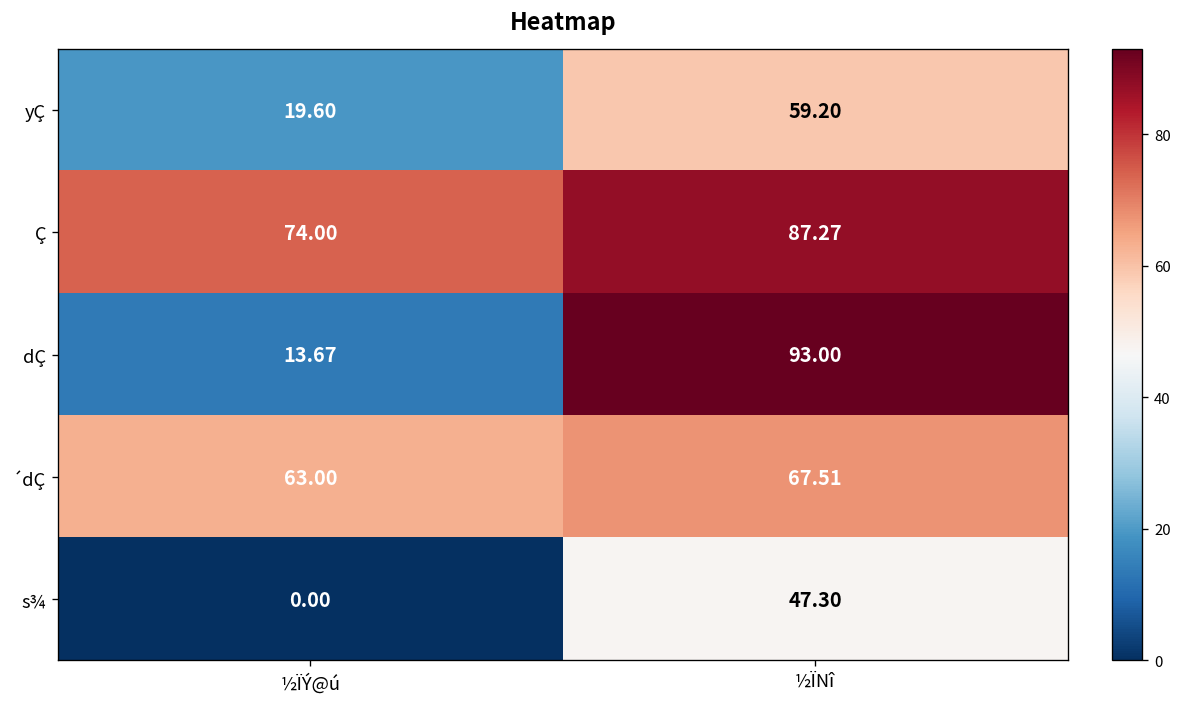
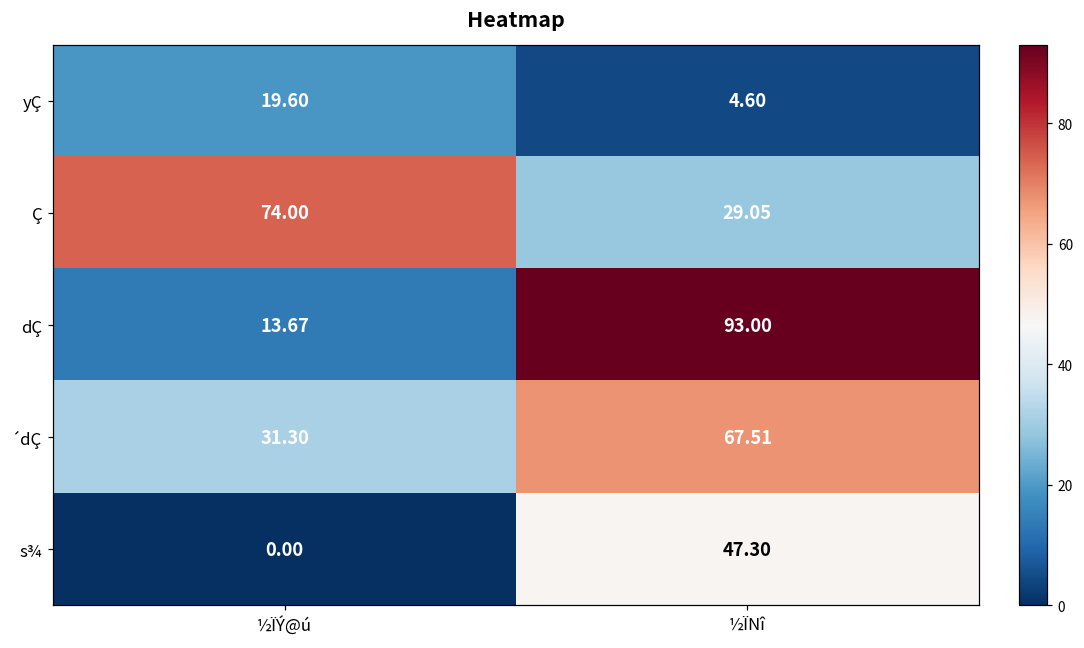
yÇ, ½ÏNî: 59.20 -> 4.60
Ç, ½ÏNî: 87.27 -> 29.05
´dÇ, ½ÏÝ@ú: 63.00 -> 31.30
